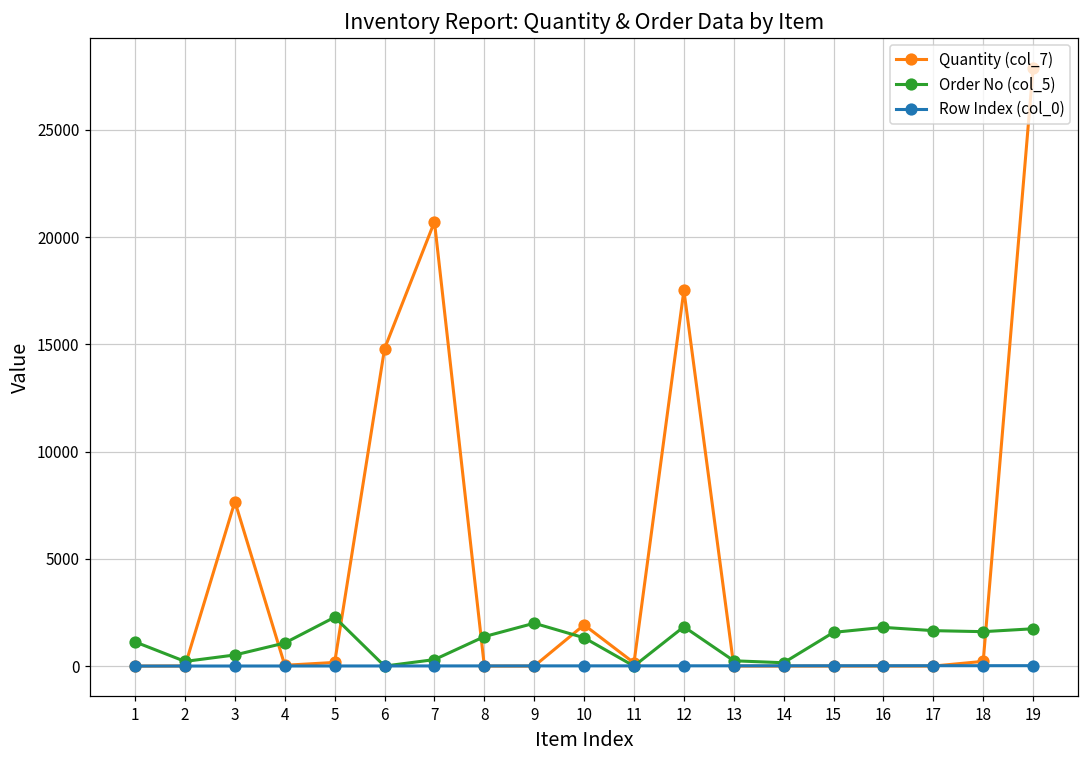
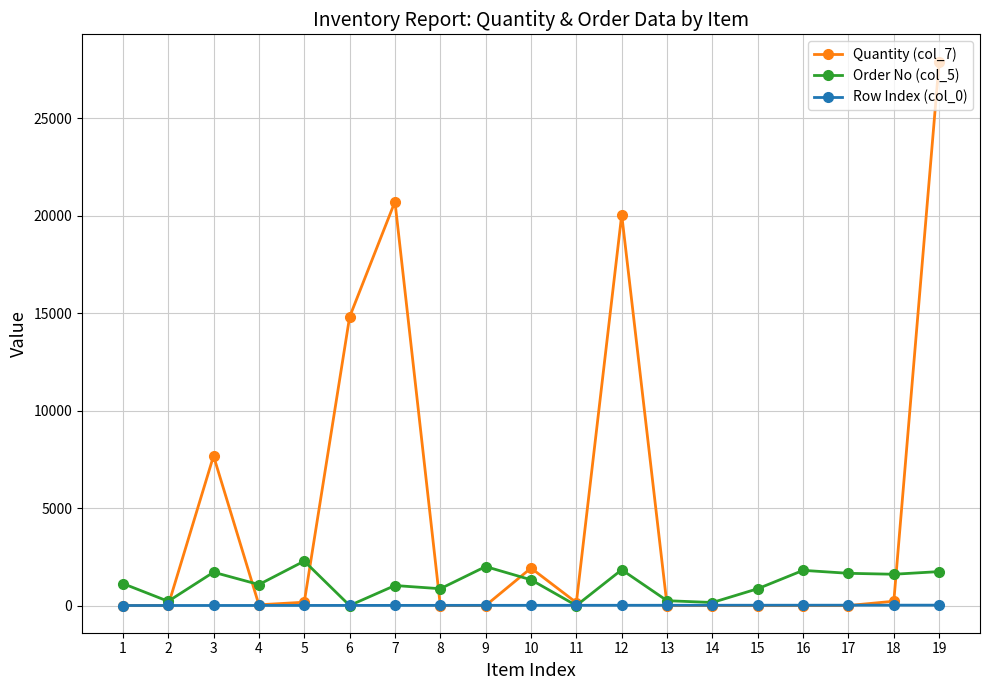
Order No (col_5), 3: 500 -> 1700
Order No (col_5), 7: 300 -> 1000
Order No (col_5), 8: 1400 -> 900
Quantity (col_7), 12: 17500 -> 20000
Order No (col_5), 15: 1600 -> 900
